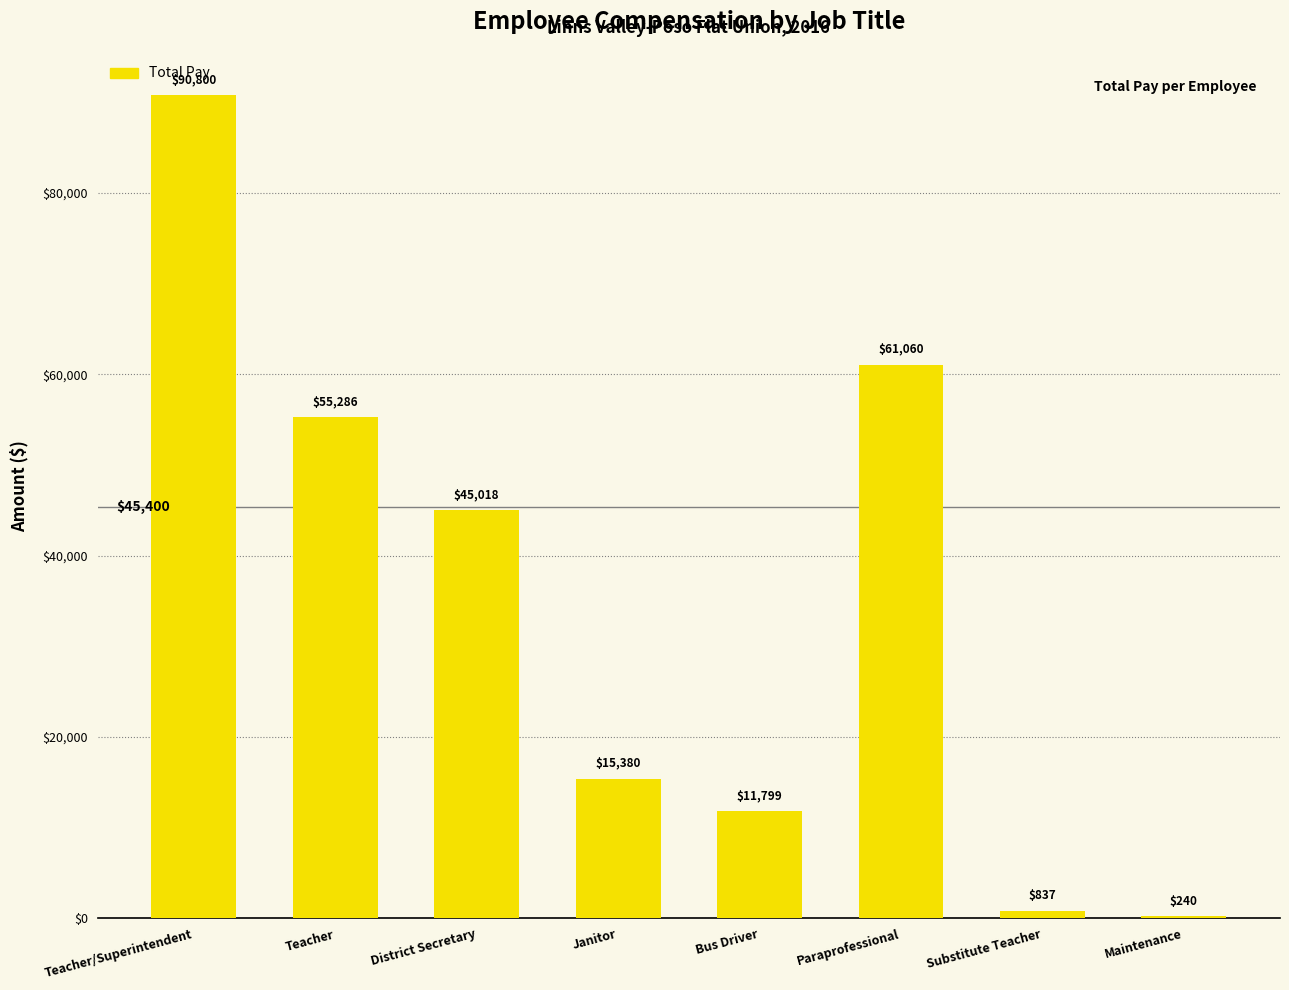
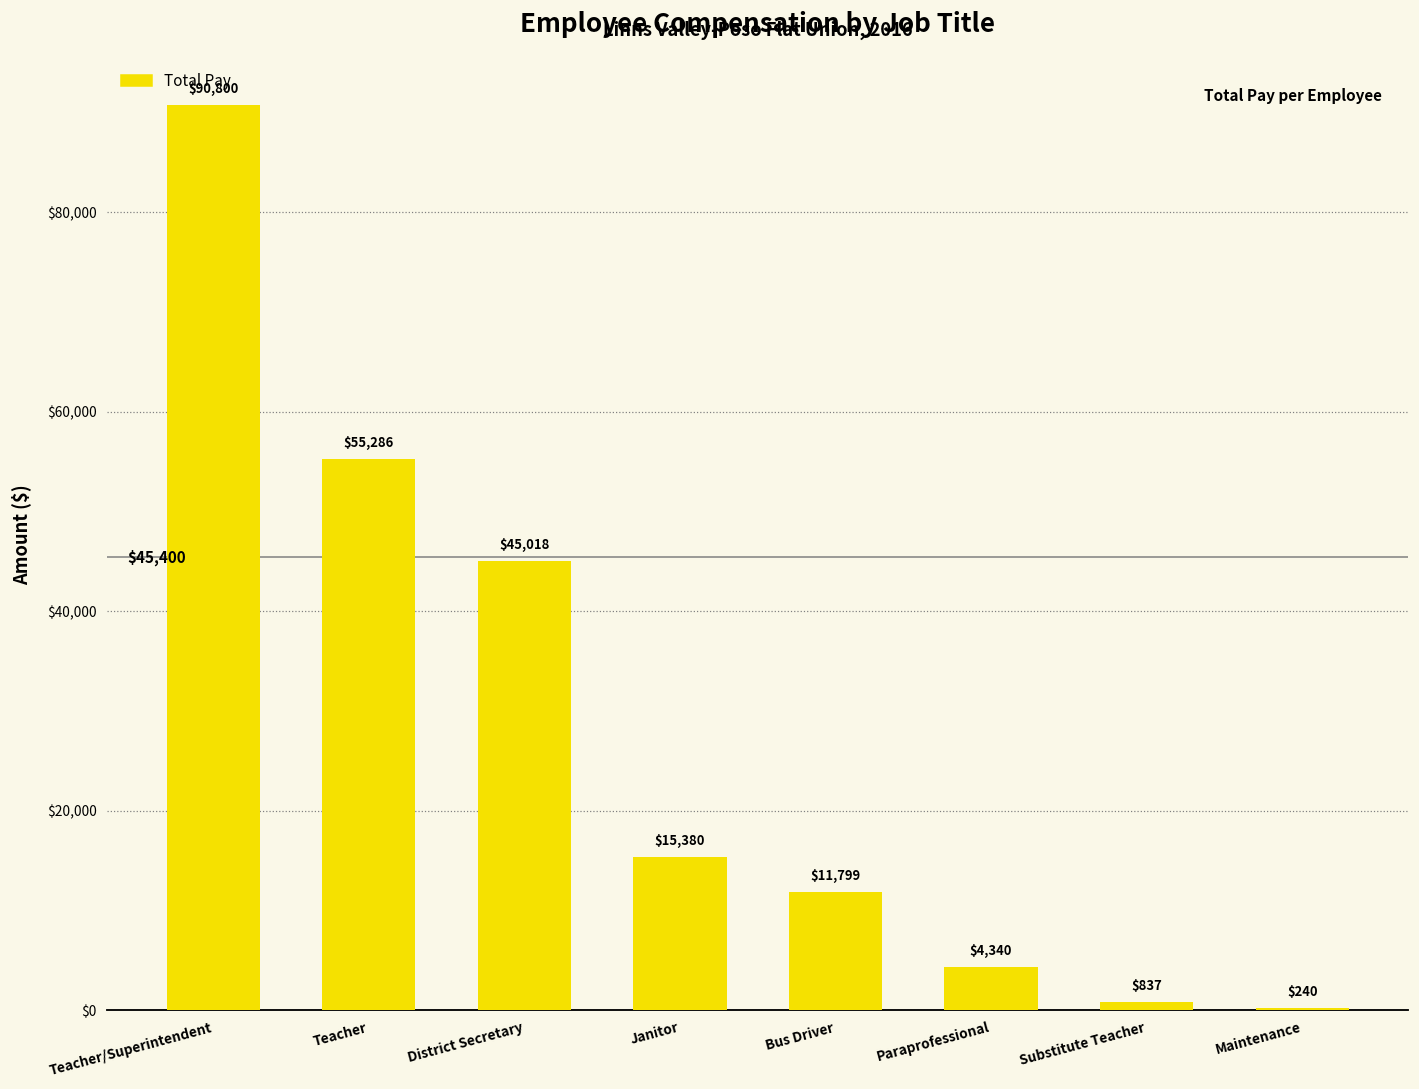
Paraprofessional: $61,060 -> $4,340
